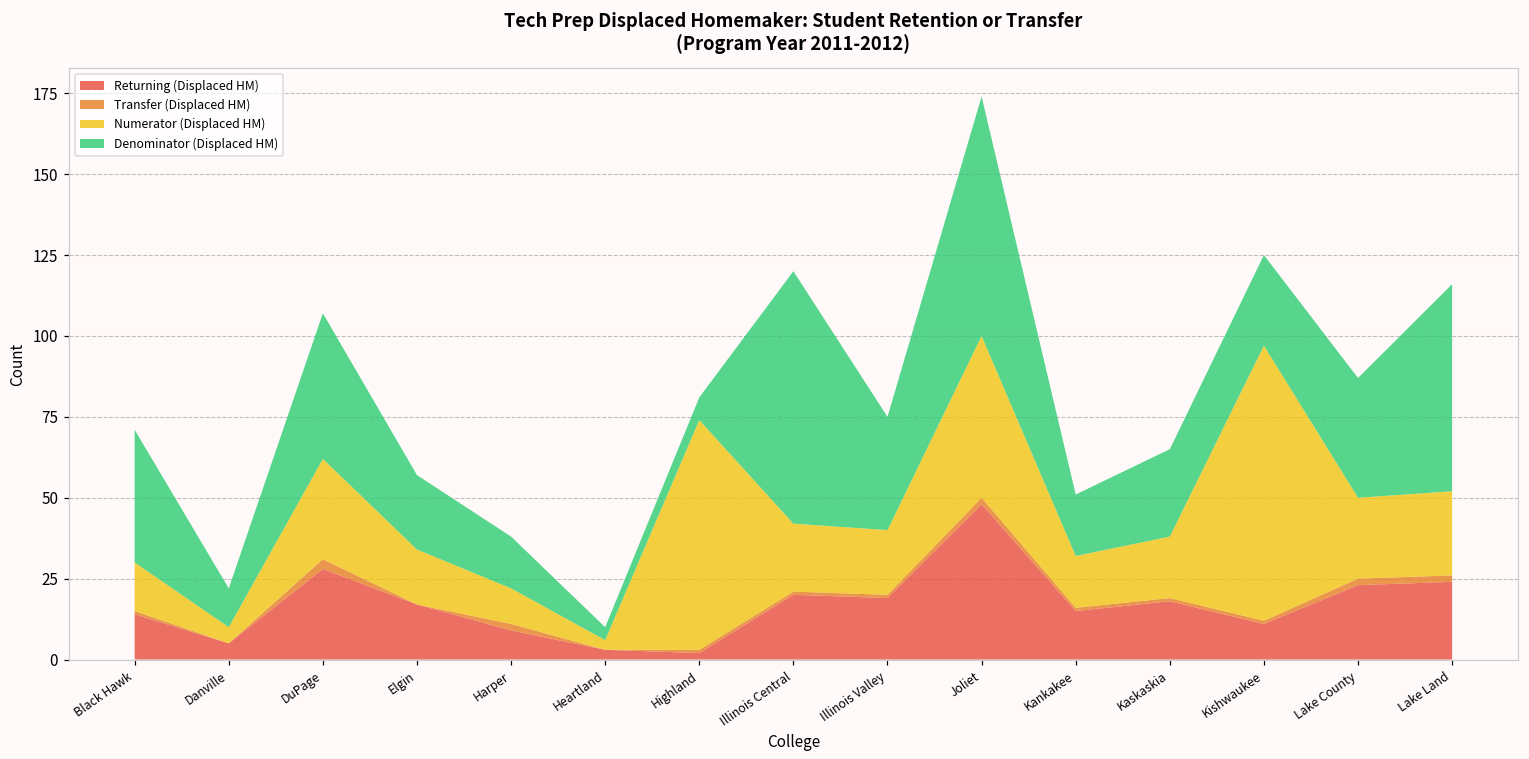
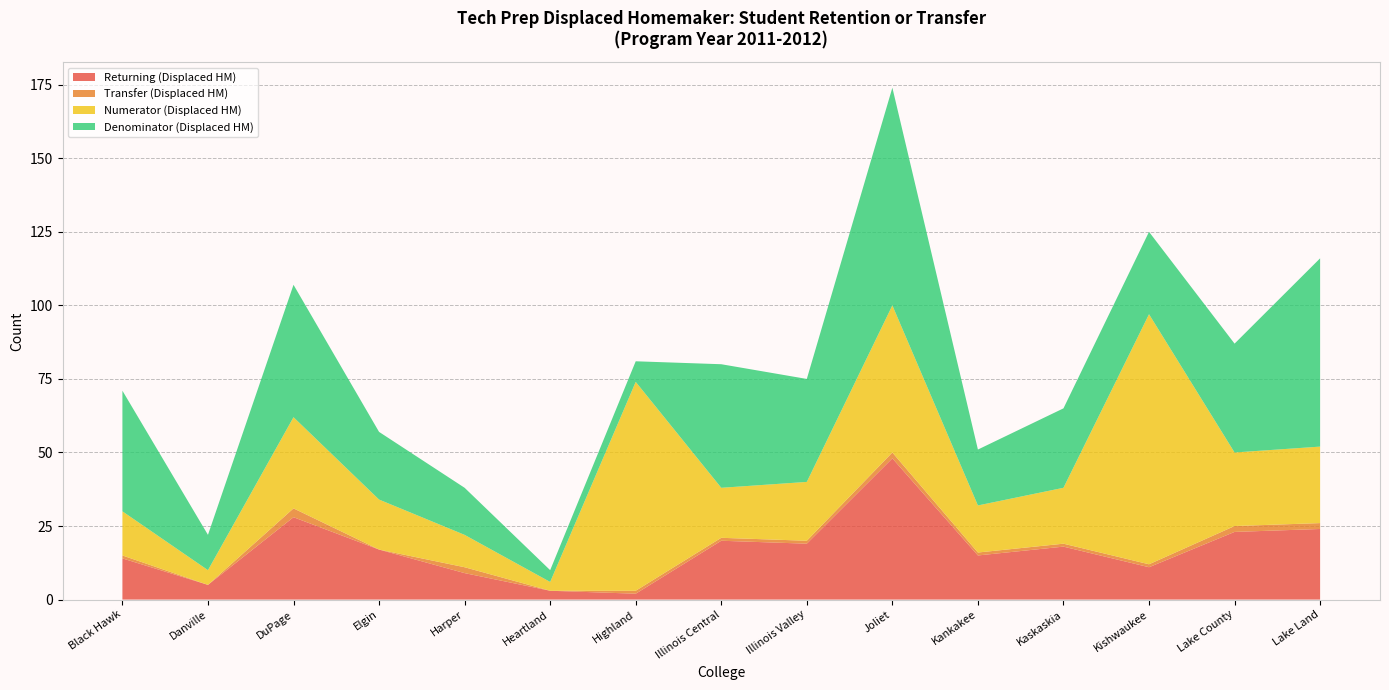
Numerator (Displaced HM), Illinois Central: 21 -> 17
Denominator (Displaced HM), Illinois Central: 78 -> 42
